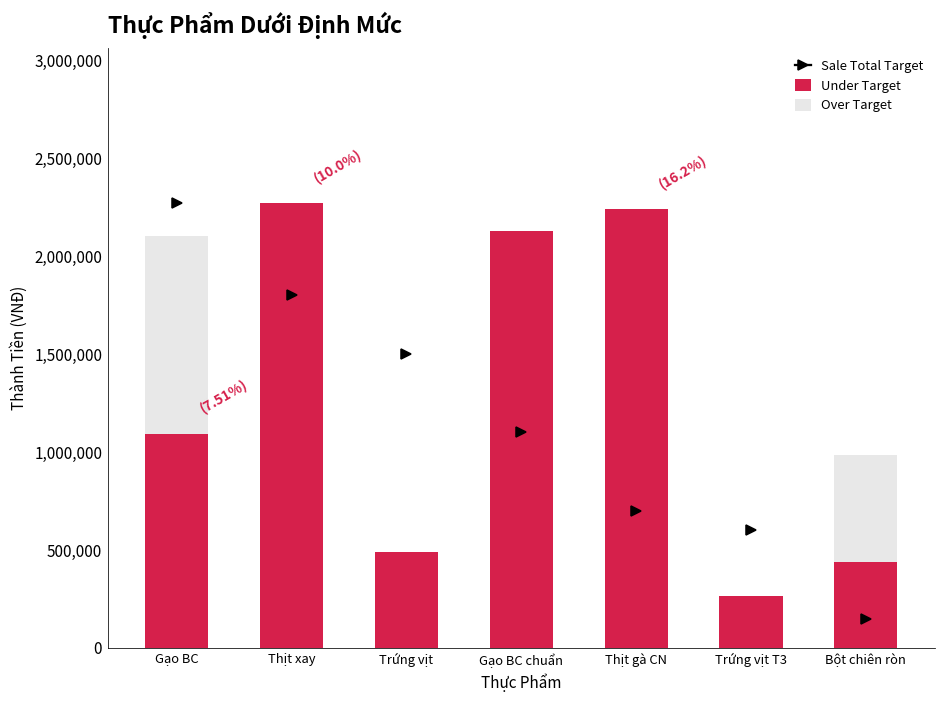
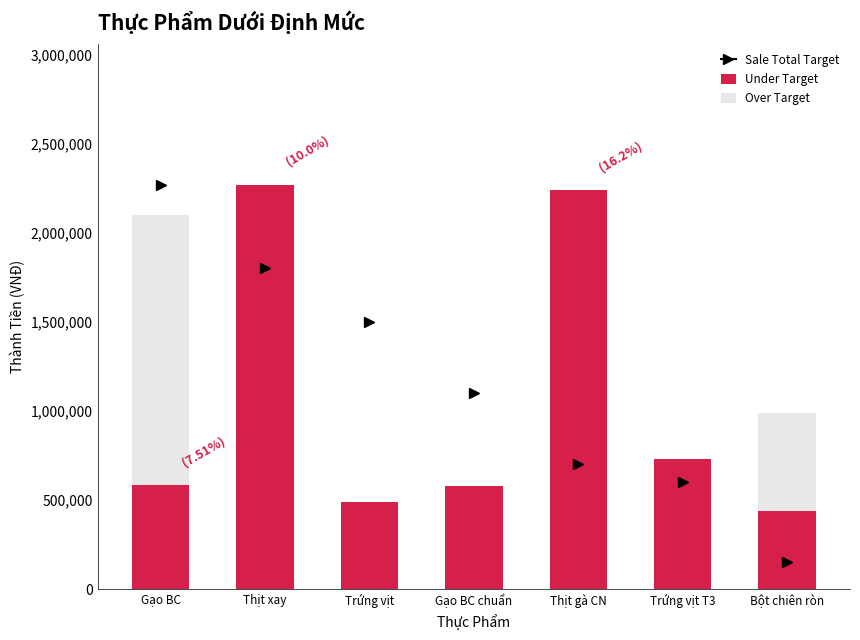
Under Target, Gạo BC: 1,090,000 -> 580,000
Under Target, Gạo BC chuẩn: 2,130,000 -> 580,000
Under Target, Trứng vịt T3: 260,000 -> 730,000
